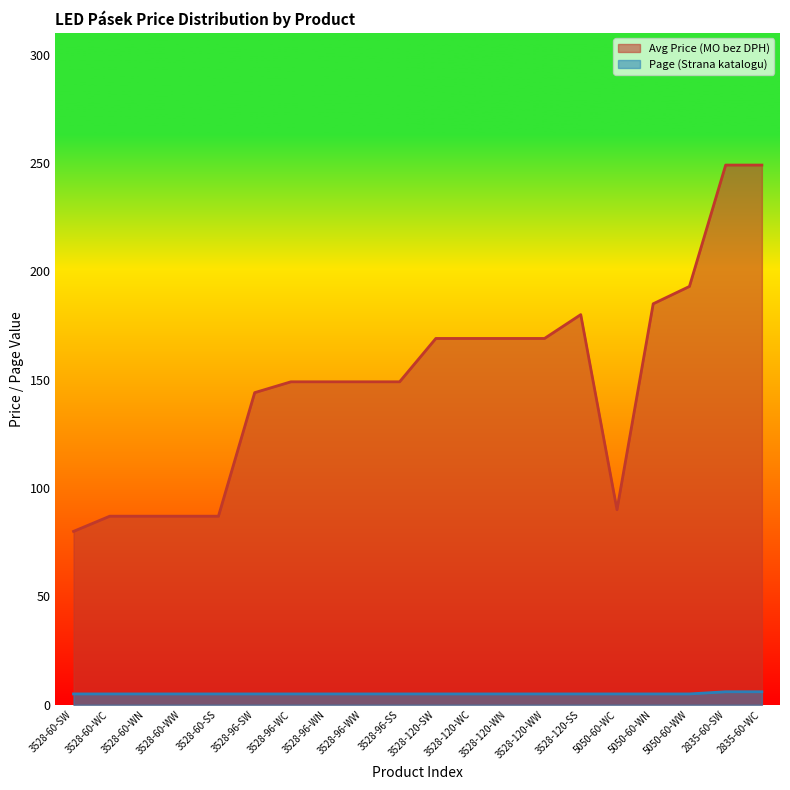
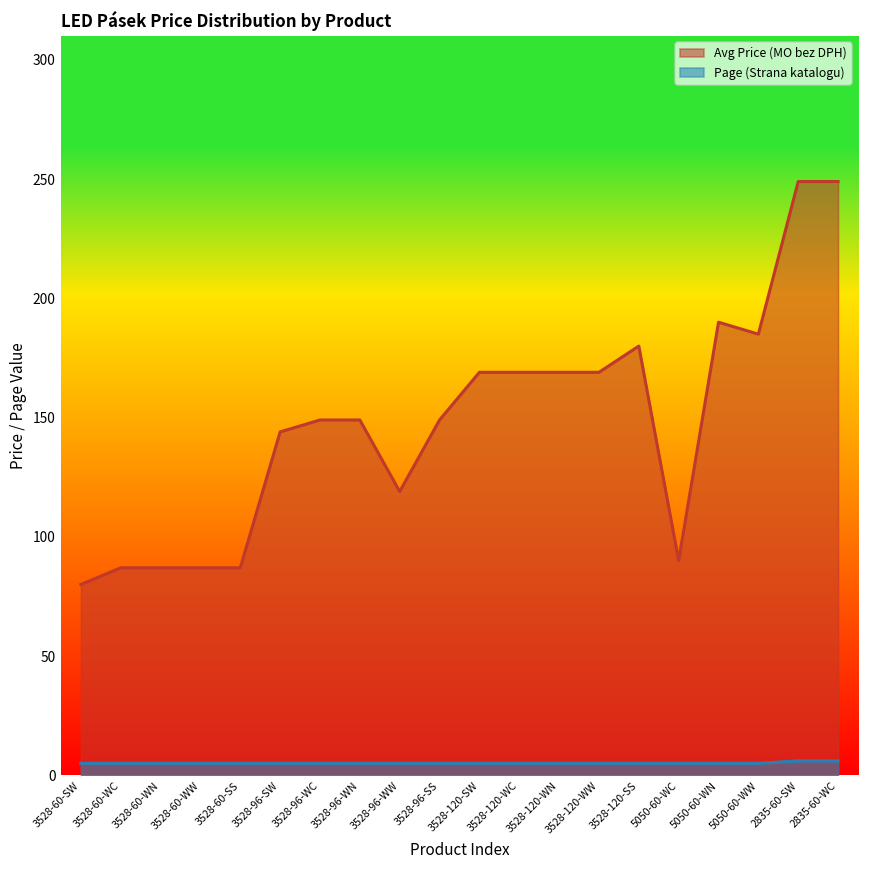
Avg Price (MO bez DPH), 3528-96-WW: 149 -> 119
Avg Price (MO bez DPH), 5050-60-WN: 185 -> 190
Avg Price (MO bez DPH), 5050-60-WW: 193 -> 185
